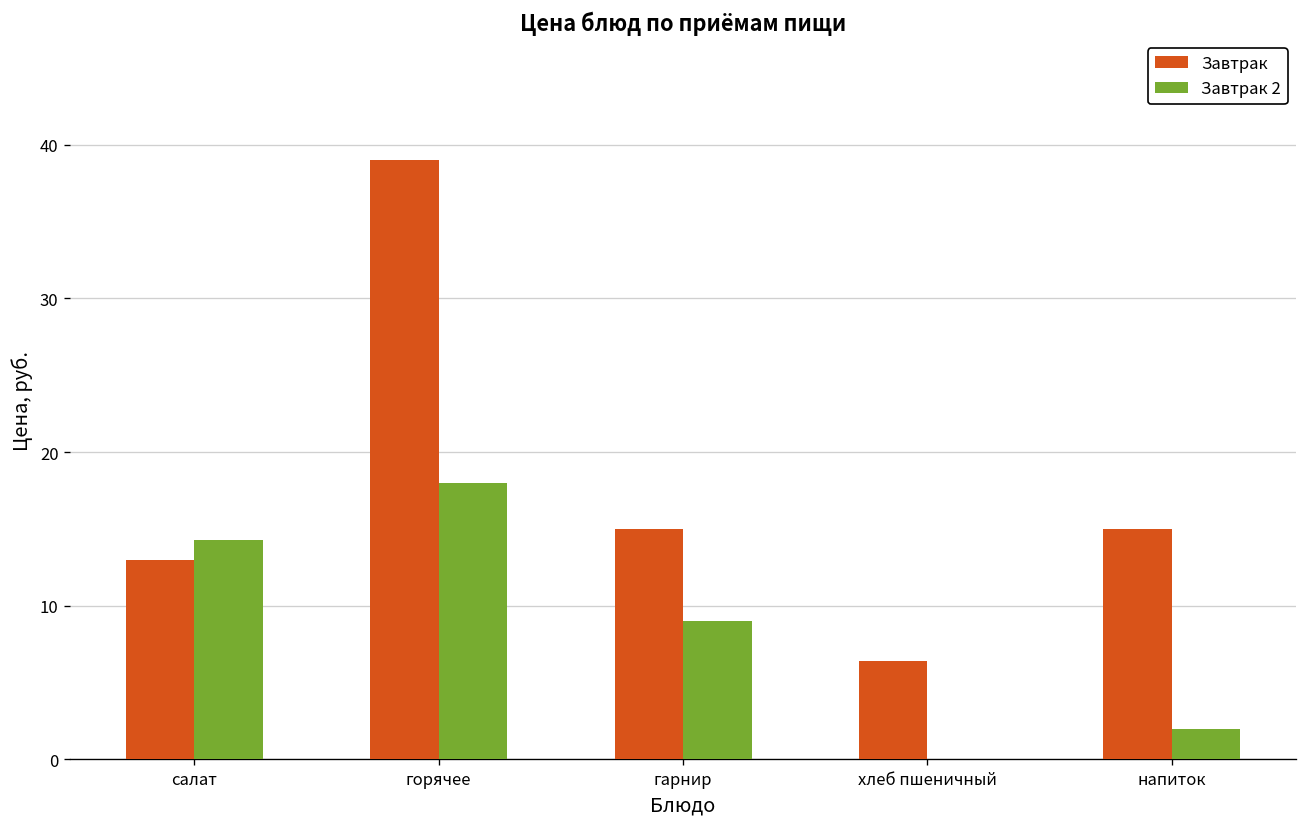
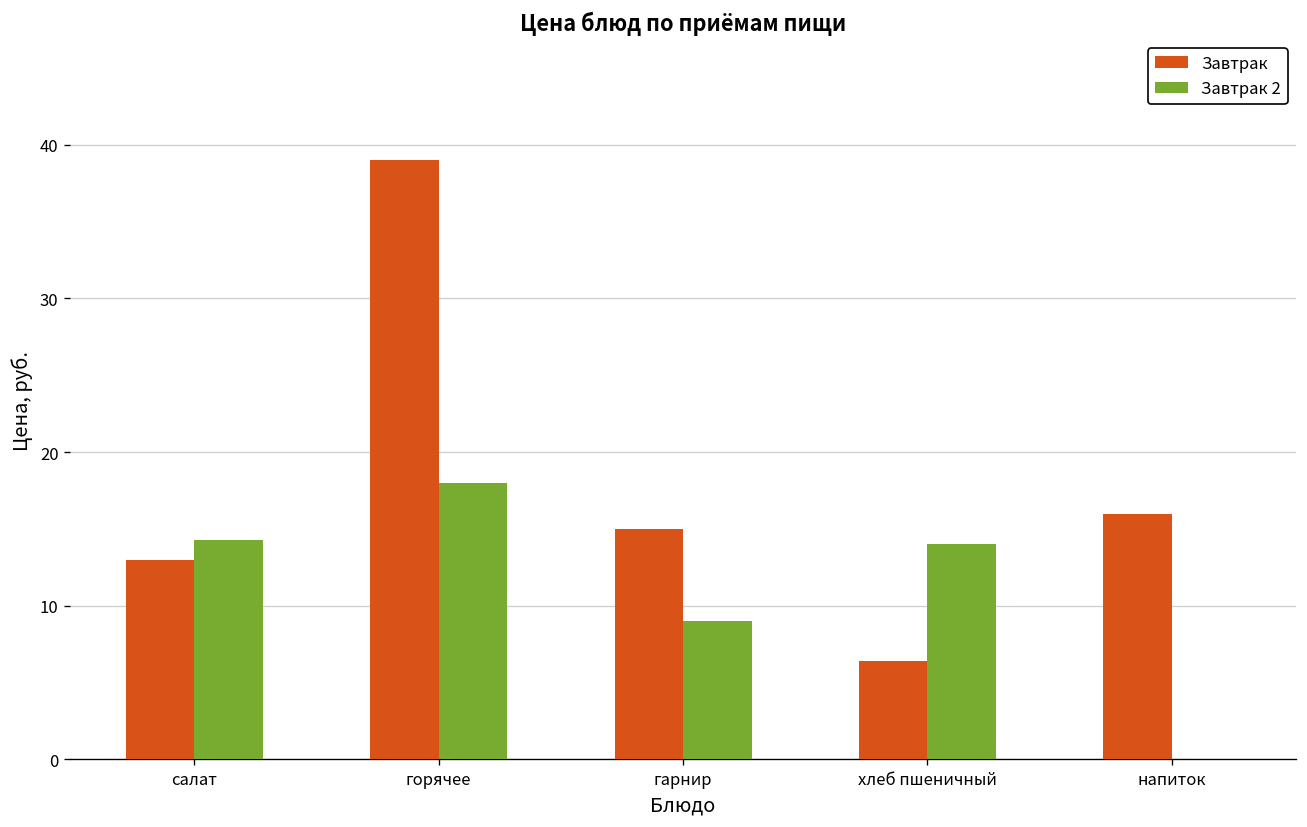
Завтрак 2, хлеб пшеничный: 0 -> 14
Завтрак, напиток: 15 -> 16
Завтрак 2, напиток: 2 -> 0
